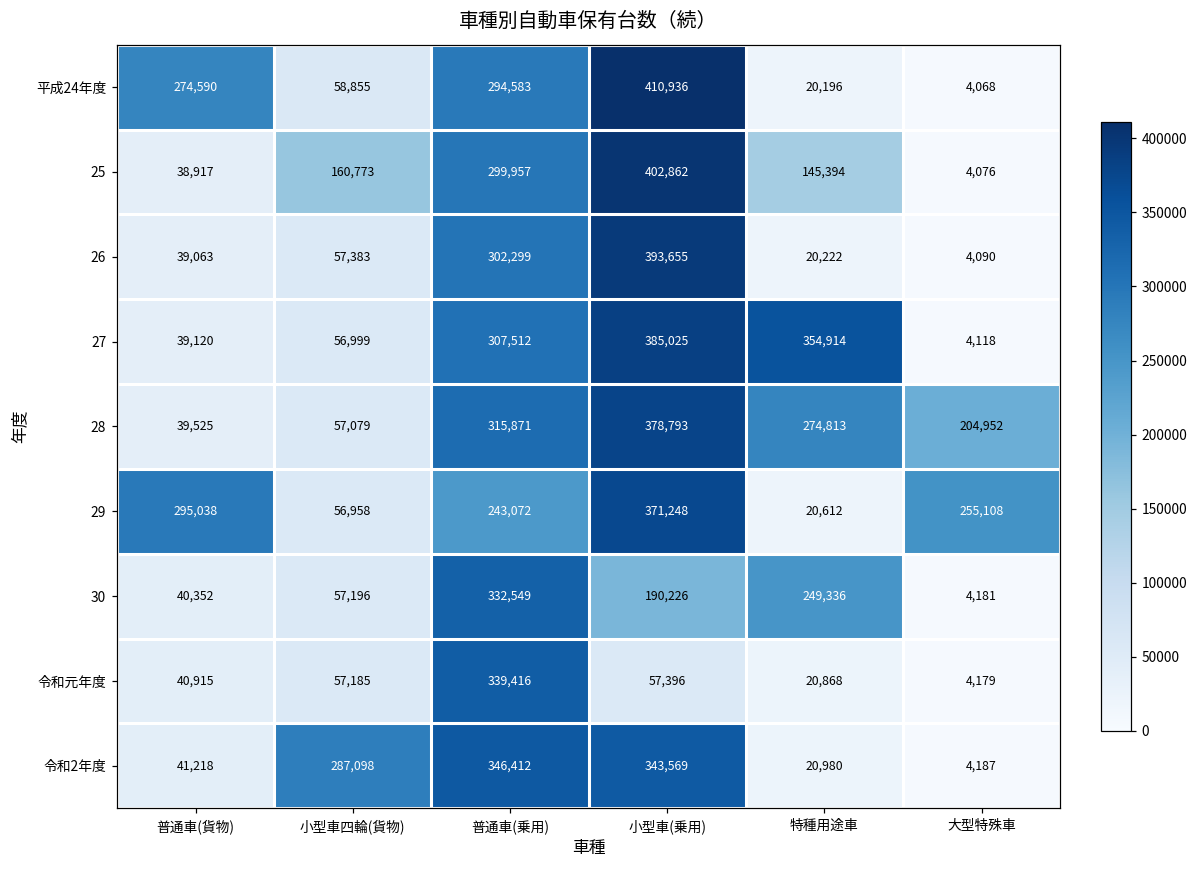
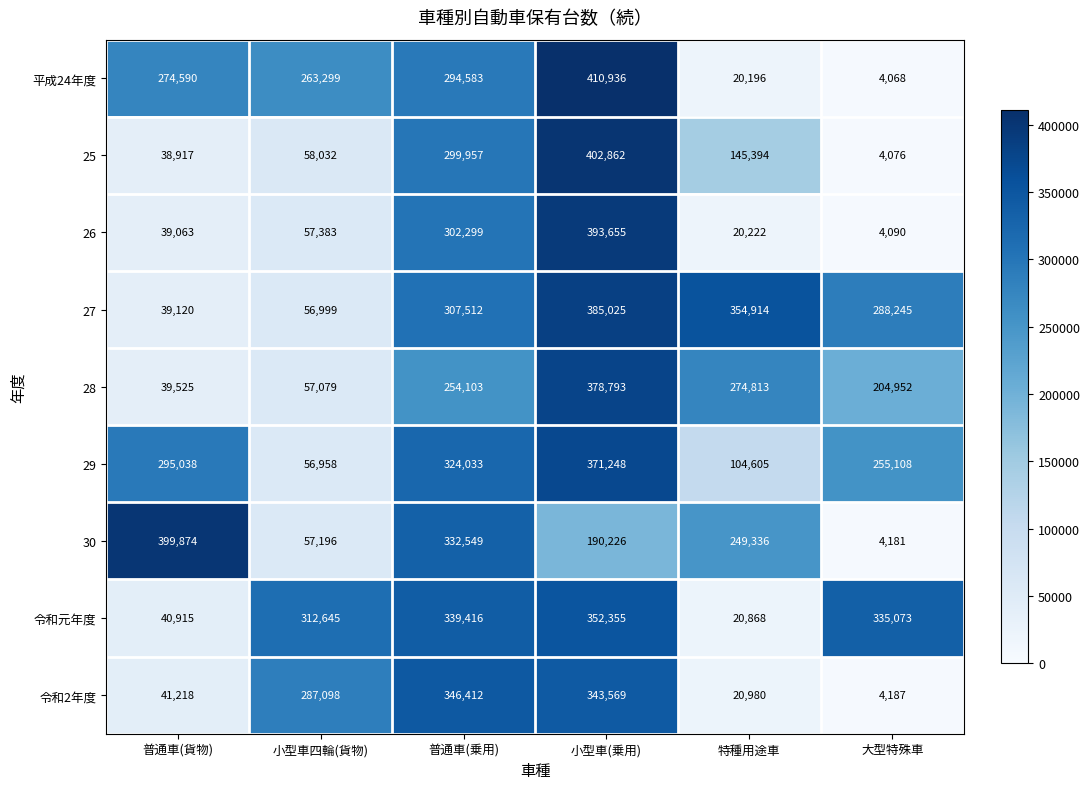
平成24年度, 小型車四輪(貨物): 58,855 -> 263,299
25, 小型車四輪(貨物): 160,773 -> 58,032
27, 大型特殊車: 4,118 -> 288,245
28, 普通車(乗用): 315,871 -> 254,103
29, 普通車(乗用): 243,072 -> 324,033
29, 特種用途車: 20,612 -> 104,605
30, 普通車(貨物): 40,352 -> 399,874
令和元年度, 小型車四輪(貨物): 57,185 -> 312,645
令和元年度, 小型車(乗用): 57,396 -> 352,355
令和元年度, 大型特殊車: 4,179 -> 335,073
